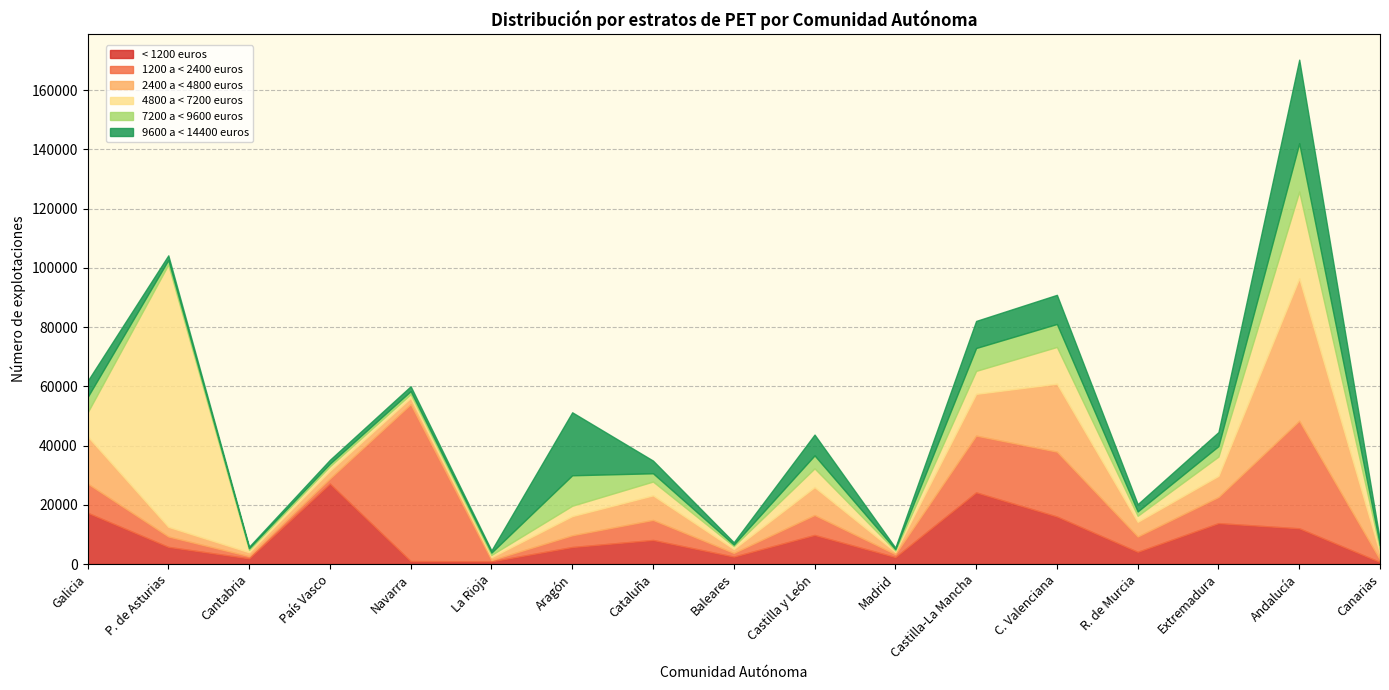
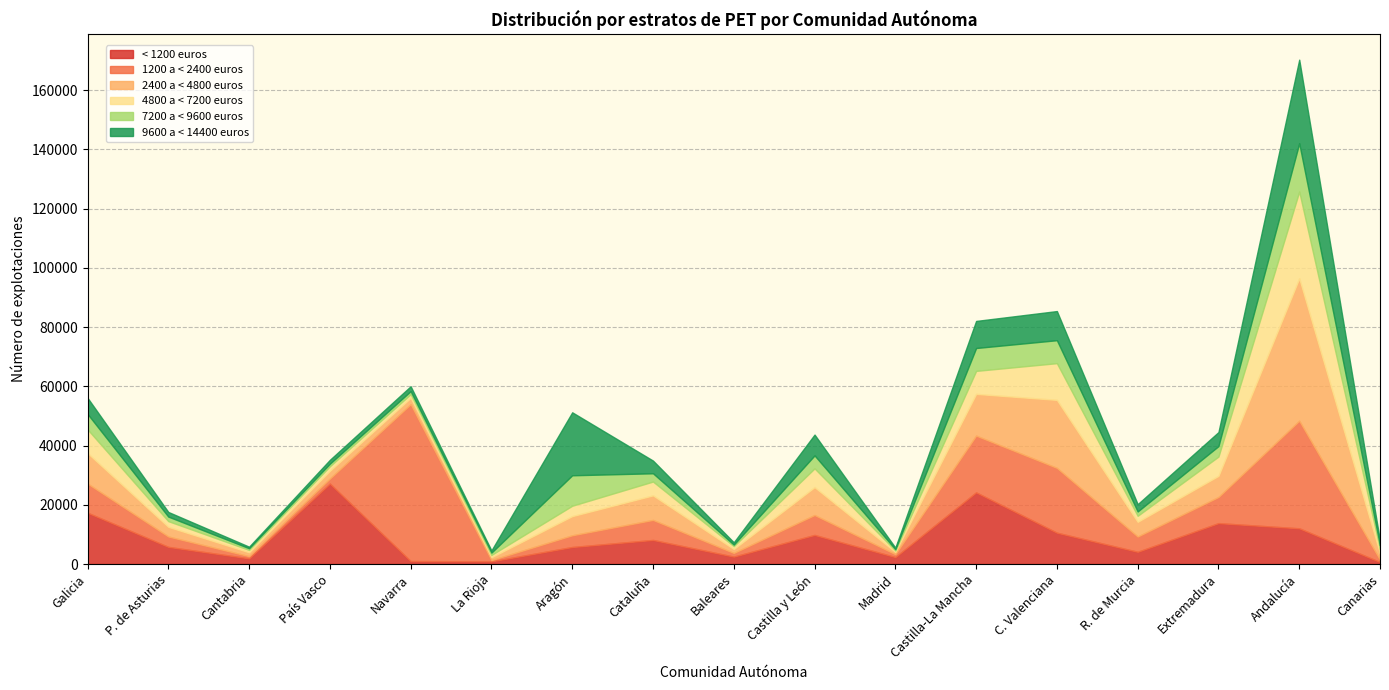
2400 a < 4800 euros, Galicia: 16000 -> 10000
4800 a < 7200 euros, P. de Asturias: 89000 -> 2000
< 1200 euros, C. Valenciana: 16000 -> 11000
